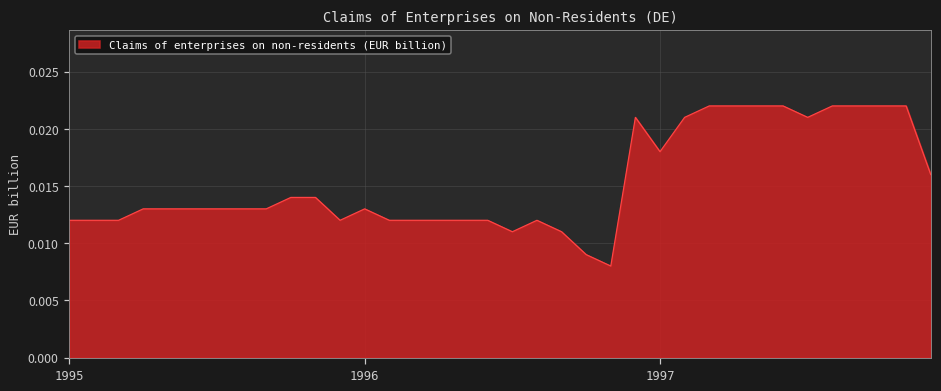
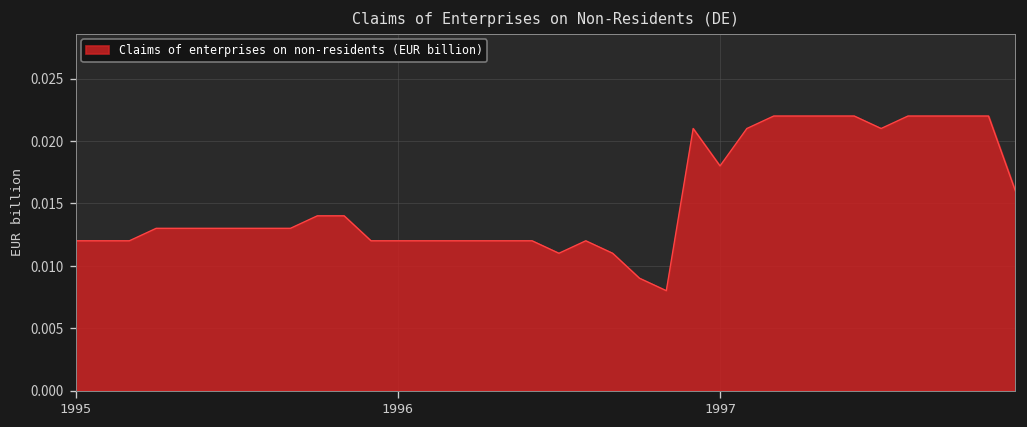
1996: 0.013 -> 0.012
